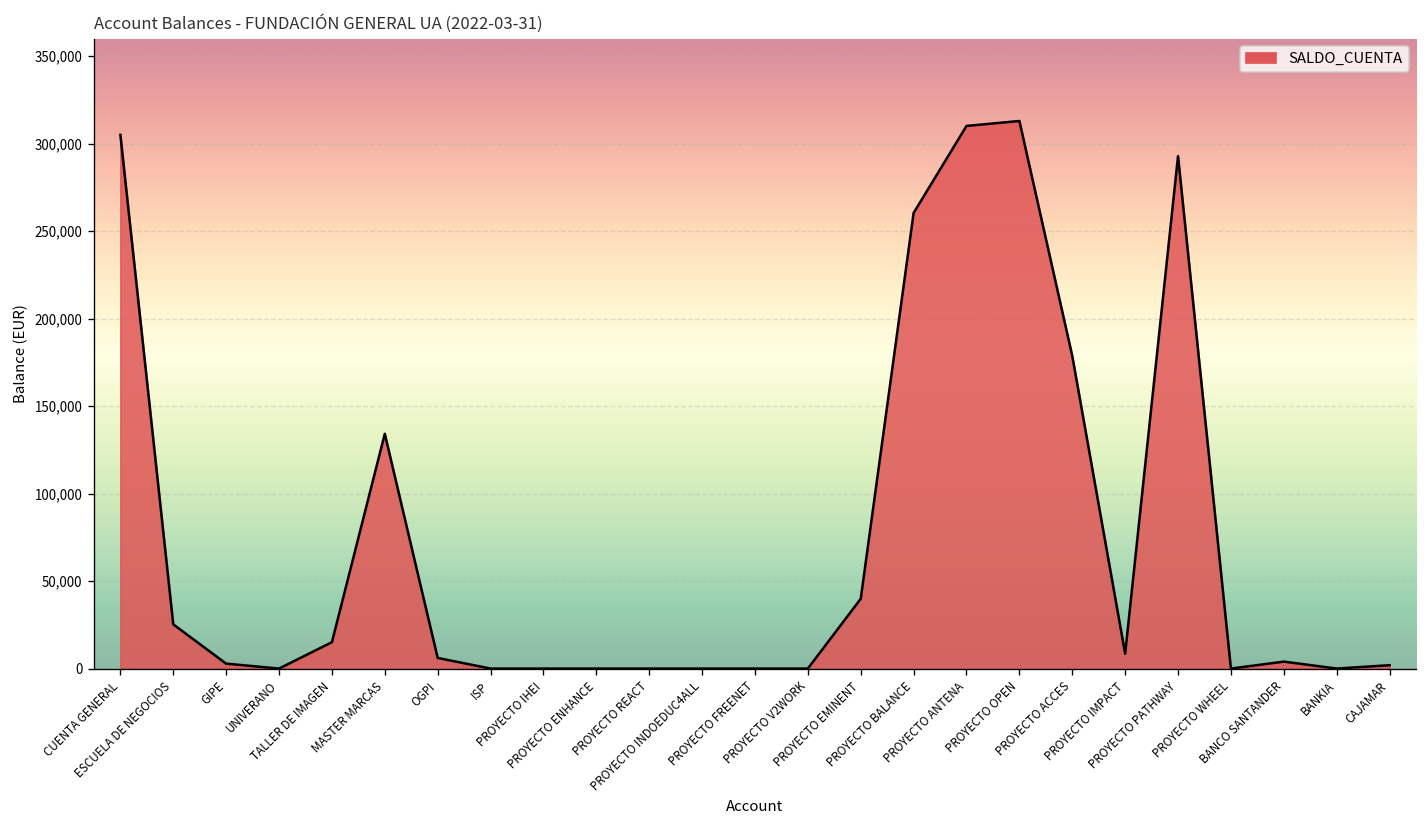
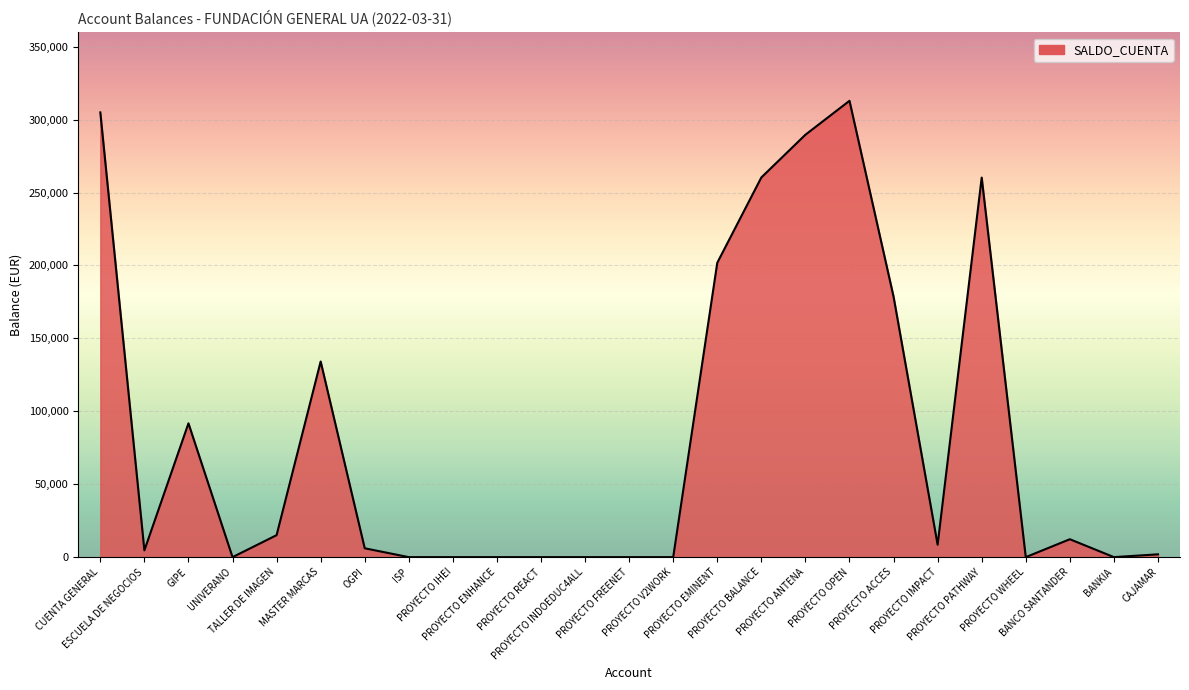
ESCUELA DE NEGOCIOS: 25,000 -> 5,000
GIPE: 3,000 -> 92,000
PROYECTO EMINENT: 40,000 -> 202,000
PROYECTO ANTENA: 310,000 -> 290,000
PROYECTO PATHWAY: 293,000 -> 260,000
BANCO SANTANDER: 4,000 -> 12,000
